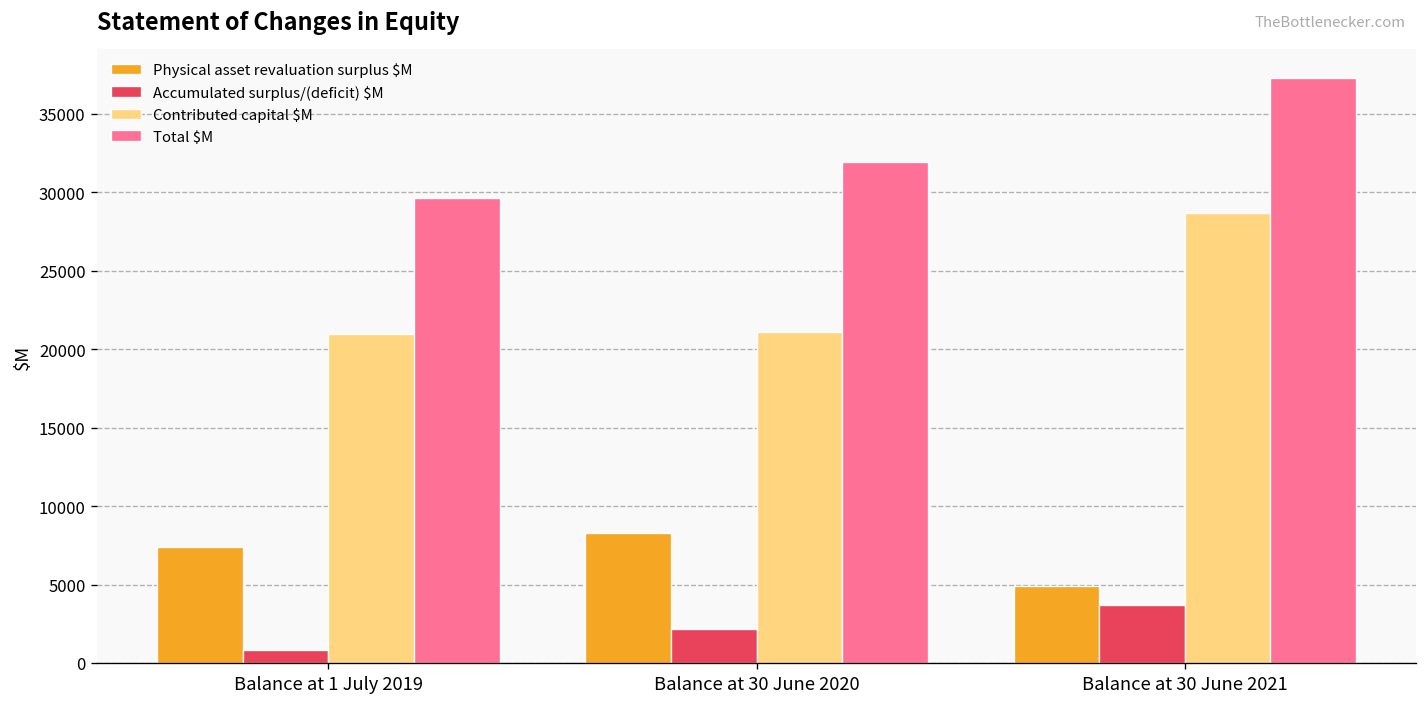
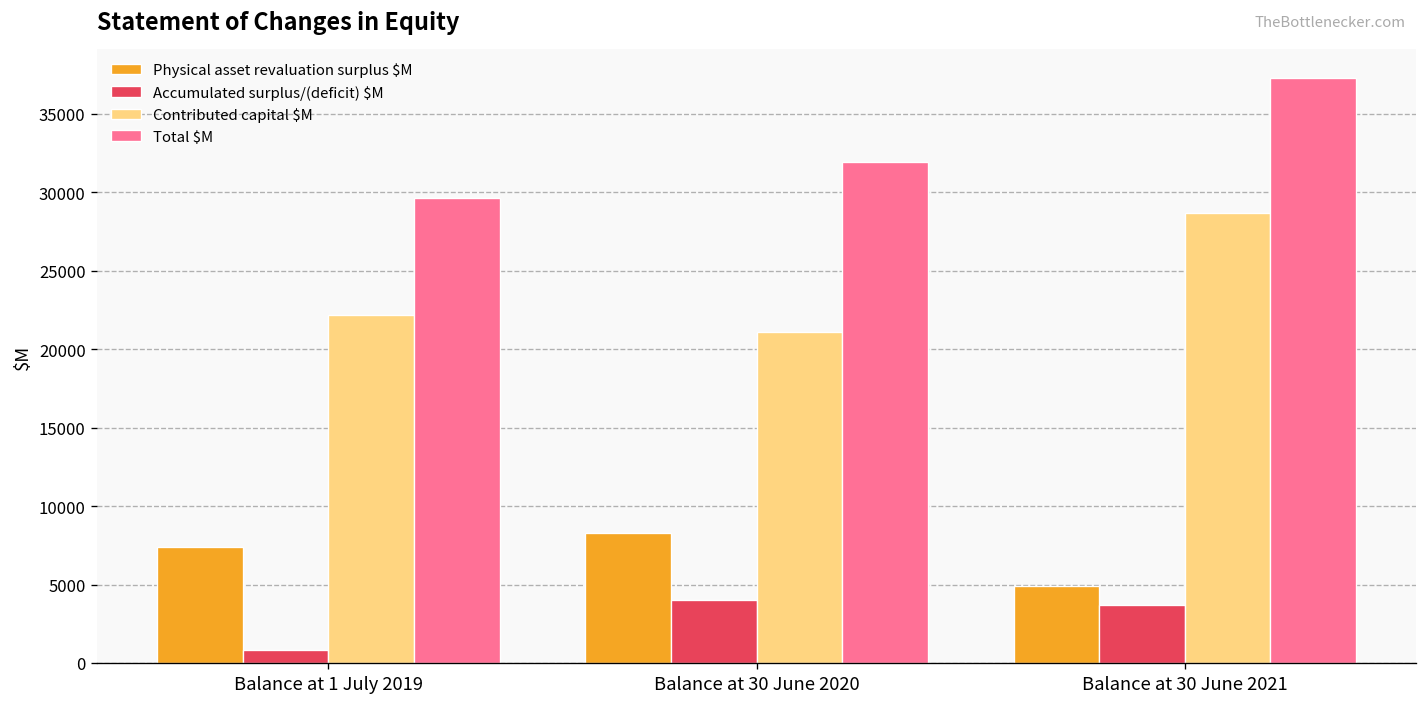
Contributed capital $M, Balance at 1 July 2019: 21000 -> 22200
Accumulated surplus/(deficit) $M, Balance at 30 June 2020: 2100 -> 4000
